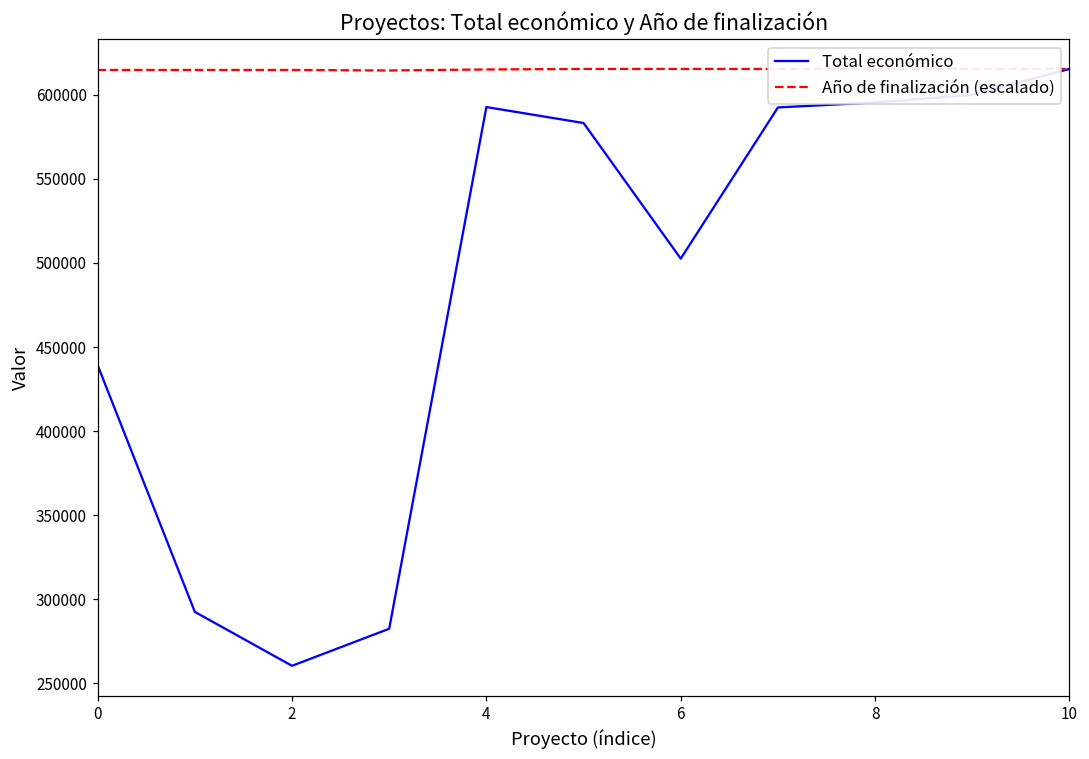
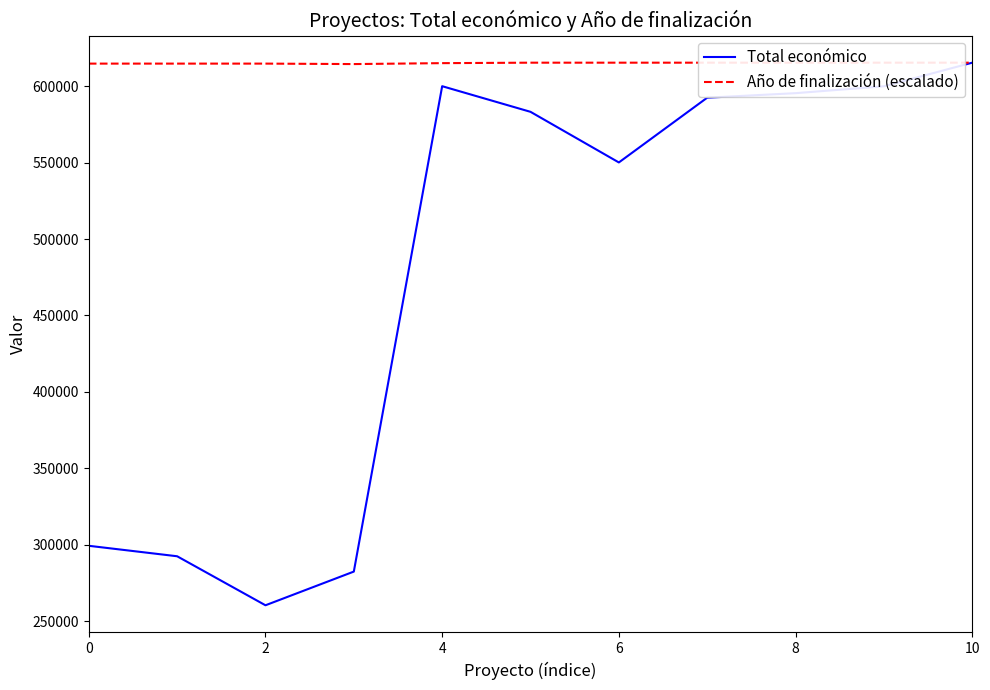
Total económico, 0: 439000 -> 299000
Total económico, 4: 593000 -> 600000
Total económico, 6: 503000 -> 550000
